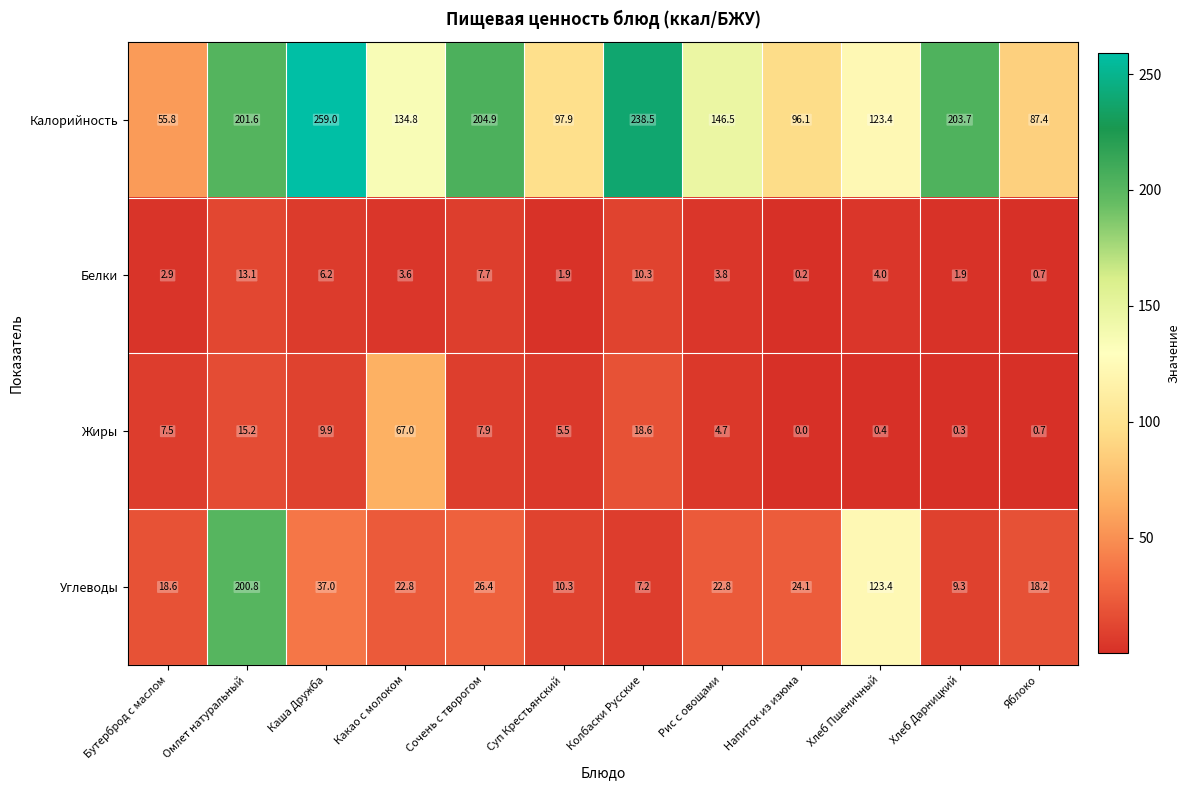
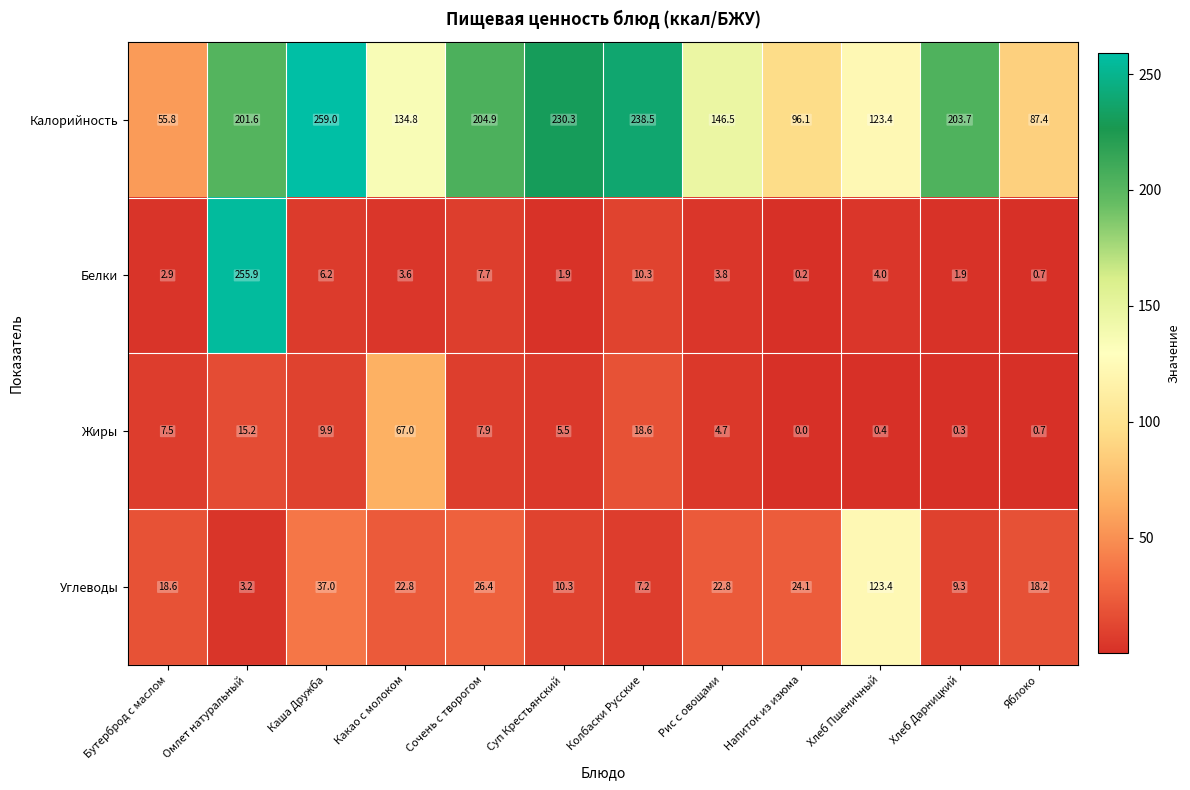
Калорийность, Суп Крестьянский: 97.9 -> 230.3
Белки, Омлет натуральный: 13.1 -> 255.9
Углеводы, Омлет натуральный: 200.8 -> 3.2
